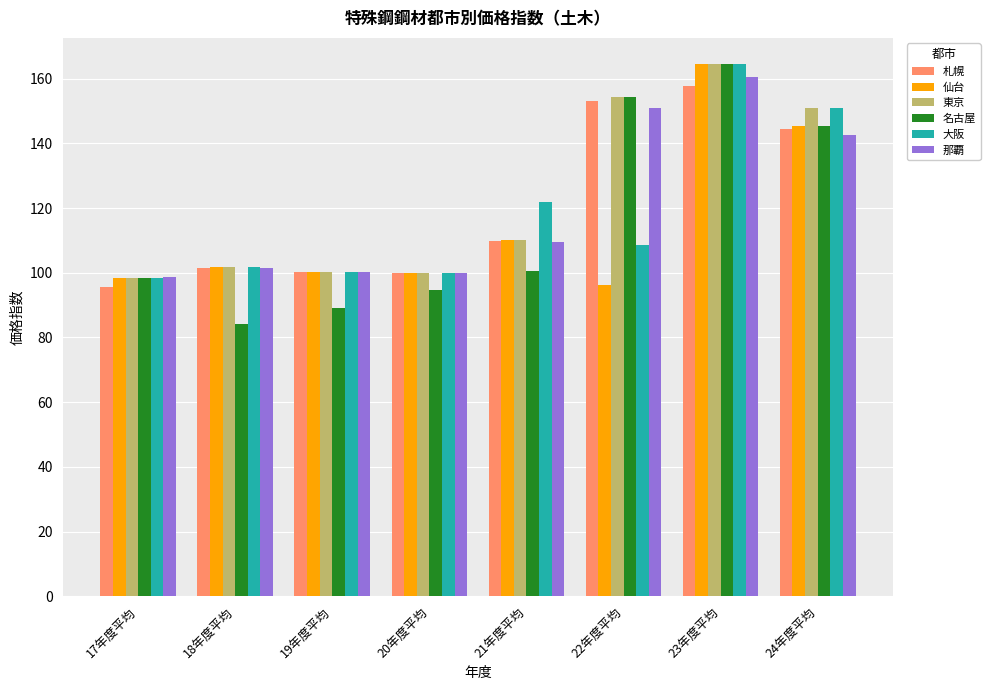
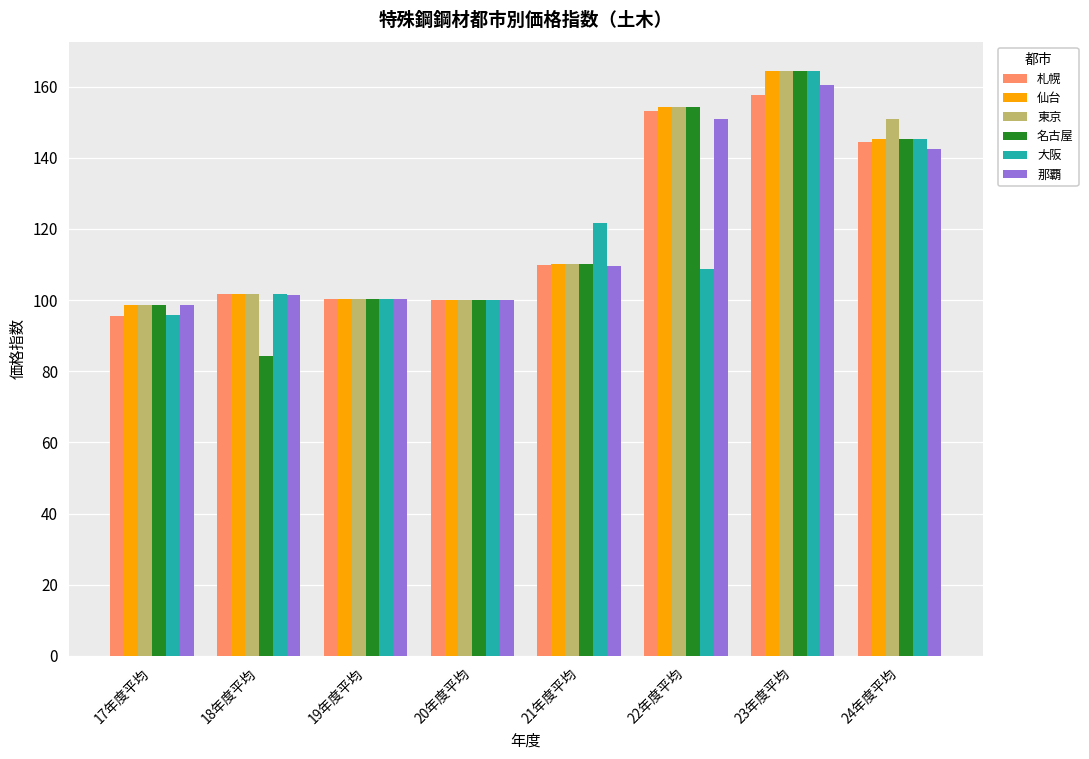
大阪, 17年度平均: 99 -> 96
名古屋, 19年度平均: 89 -> 100
名古屋, 20年度平均: 95 -> 100
名古屋, 21年度平均: 101 -> 110
仙台, 22年度平均: 96 -> 154
大阪, 24年度平均: 151 -> 145
